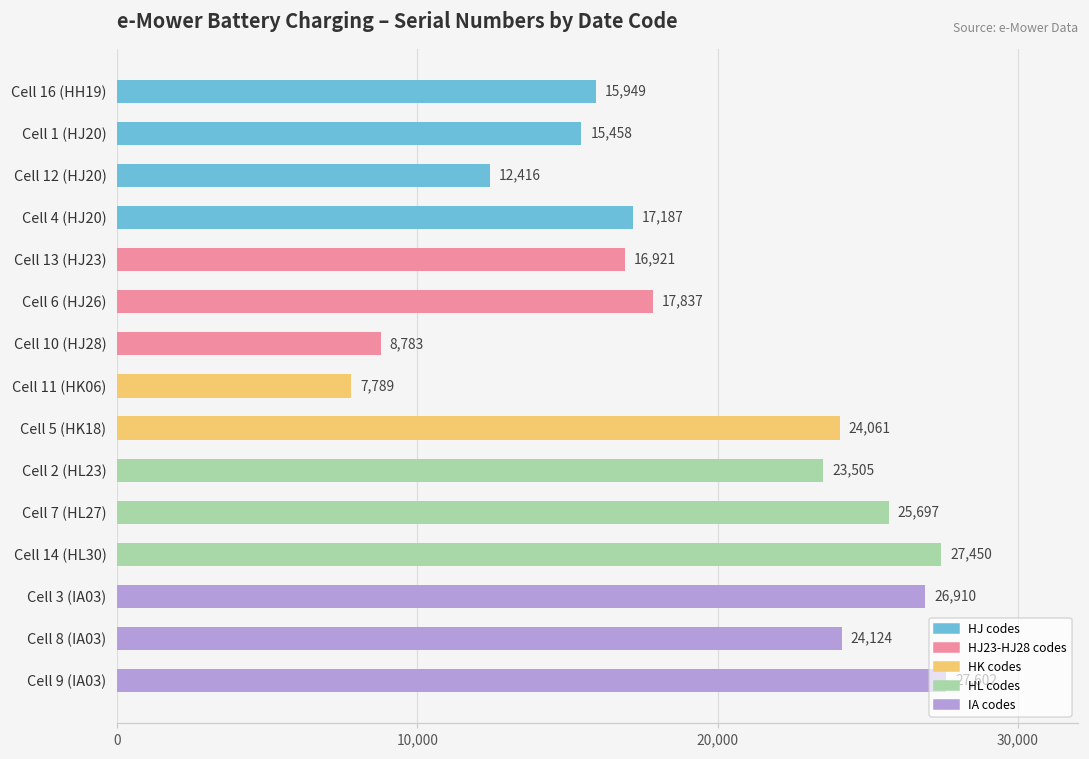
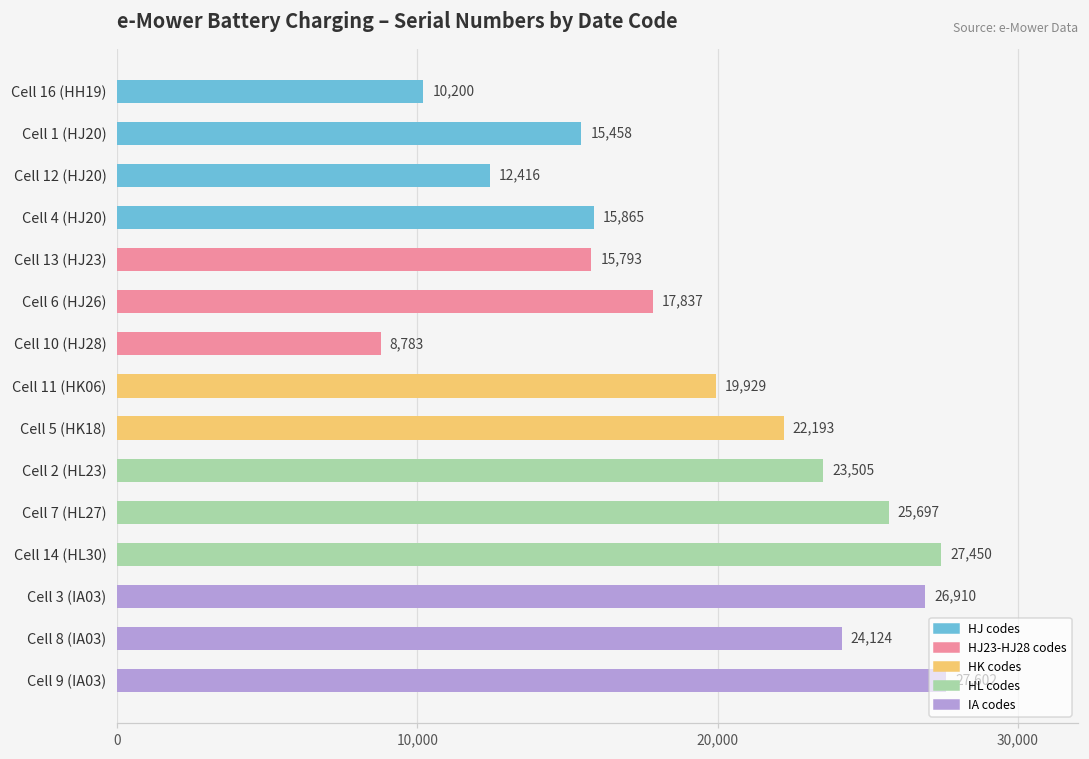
Cell 16 (HH19): 15,949 -> 10,200
Cell 4 (HJ20): 17,187 -> 15,865
Cell 13 (HJ23): 16,921 -> 15,793
Cell 11 (HK06): 7,789 -> 19,929
Cell 5 (HK18): 24,061 -> 22,193
